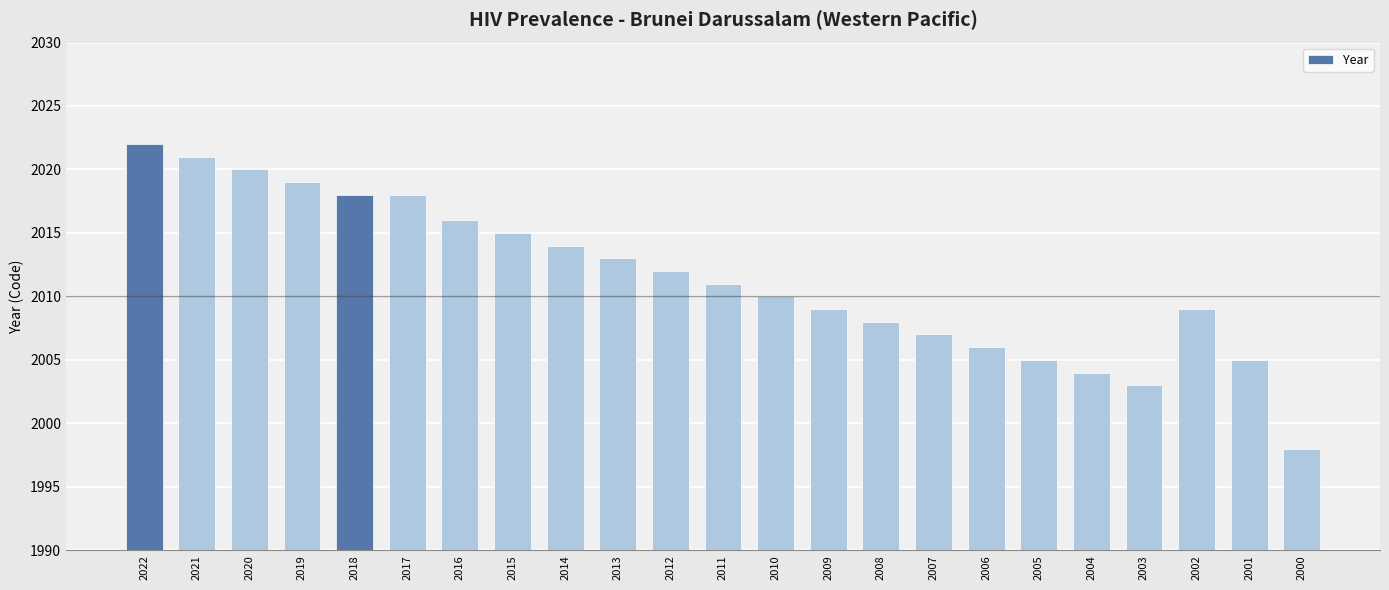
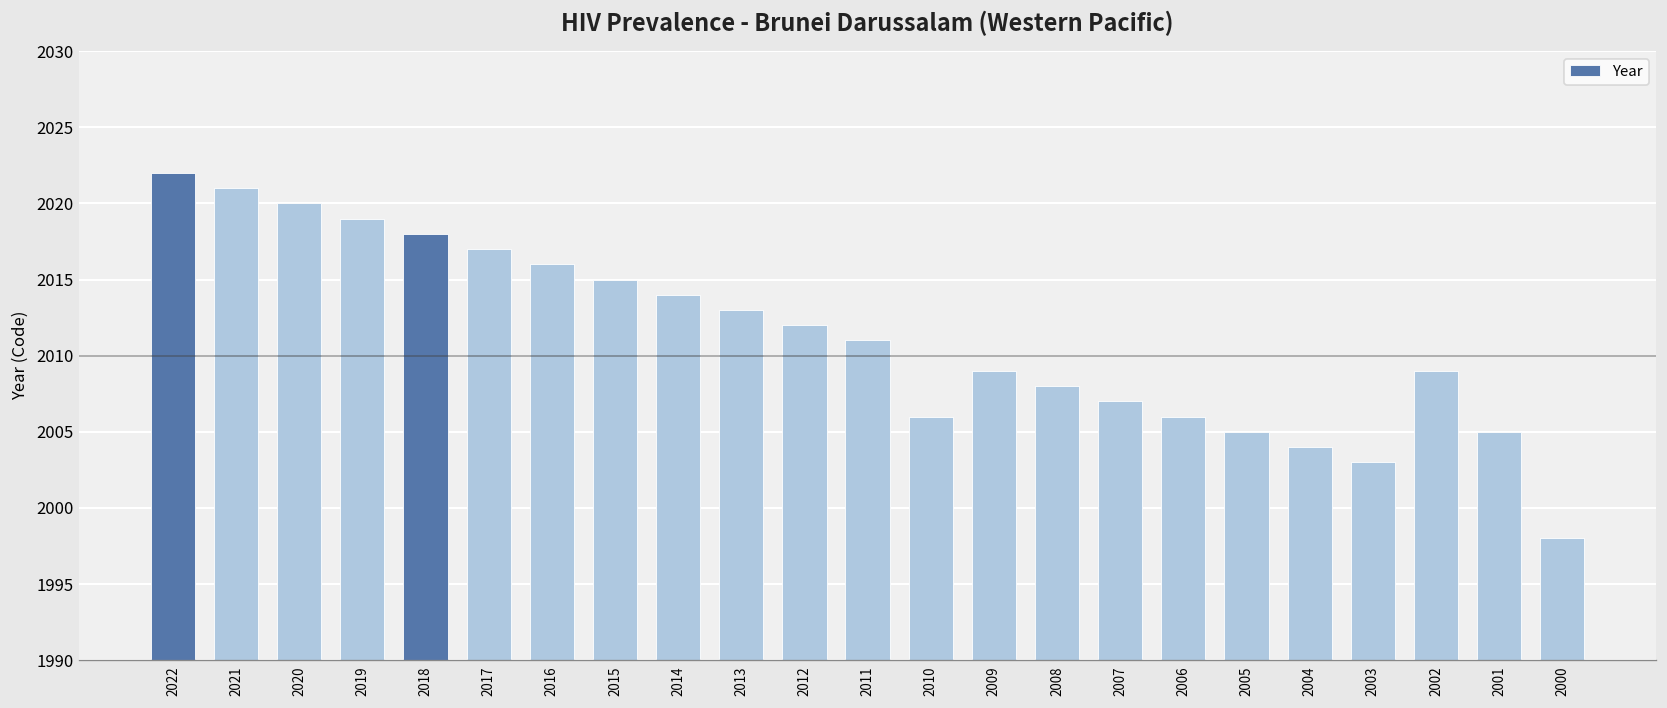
2017: 2018 -> 2017
2010: 2010 -> 2006
